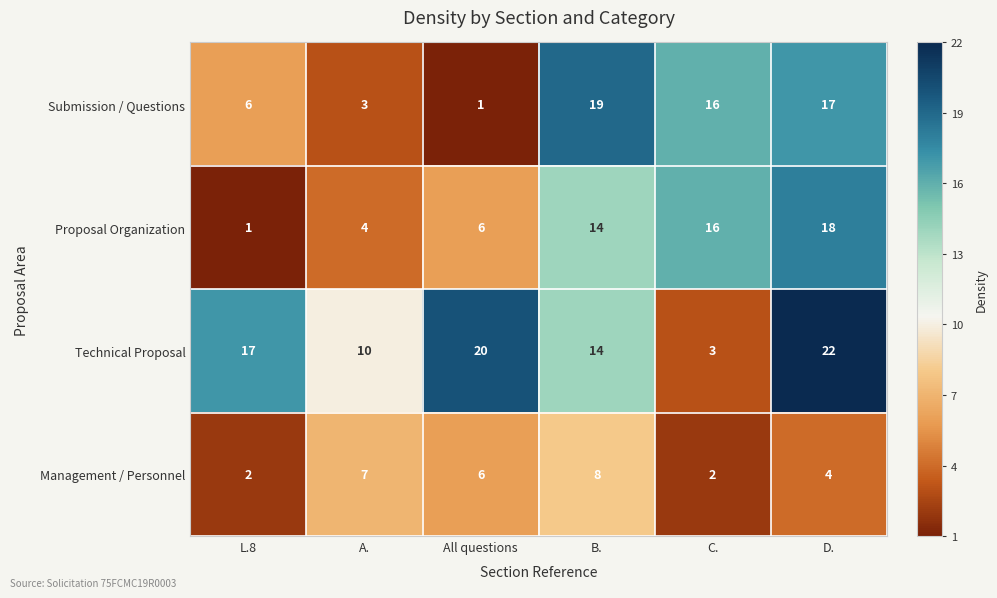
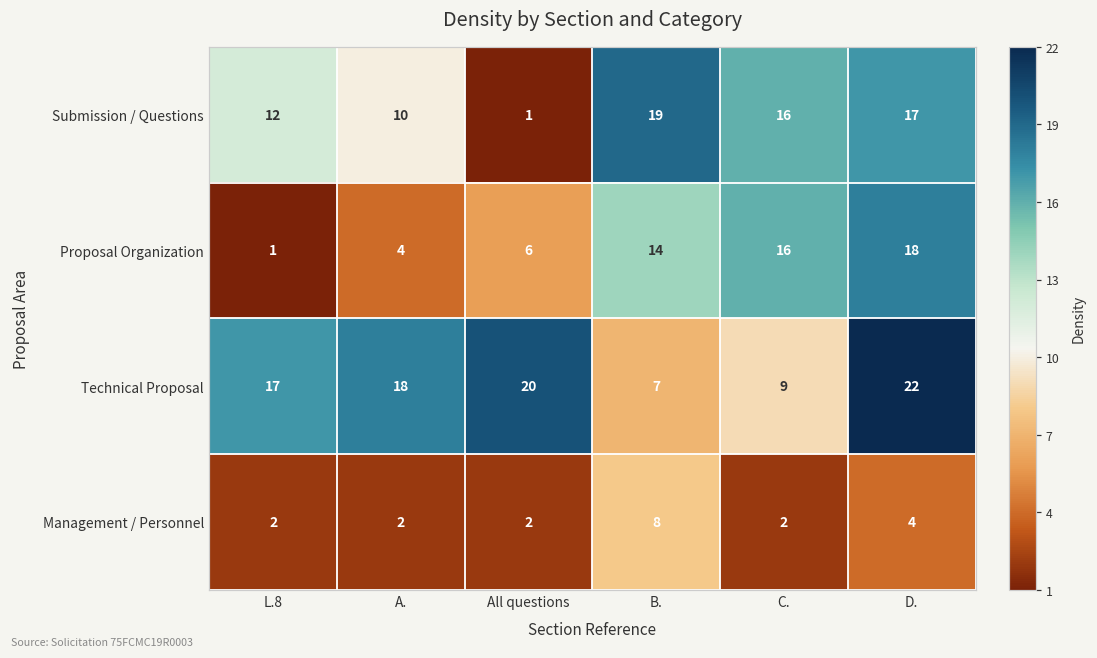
Submission / Questions, L.8: 6 -> 12
Submission / Questions, A.: 3 -> 10
Technical Proposal, A.: 10 -> 18
Technical Proposal, B.: 14 -> 7
Technical Proposal, C.: 3 -> 9
Management / Personnel, A.: 7 -> 2
Management / Personnel, All questions: 6 -> 2
